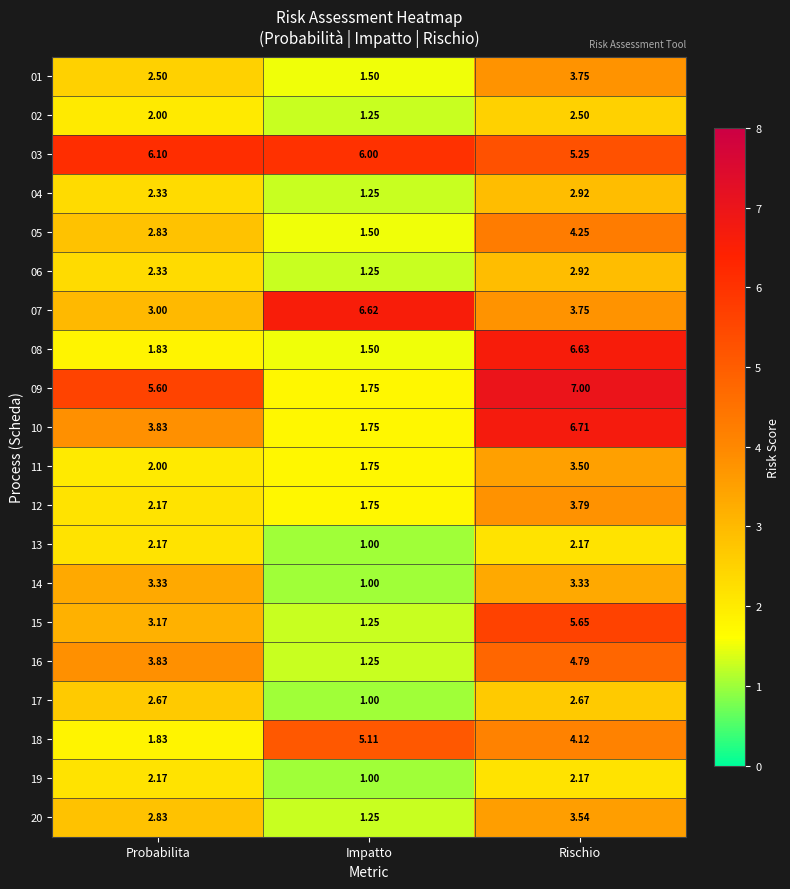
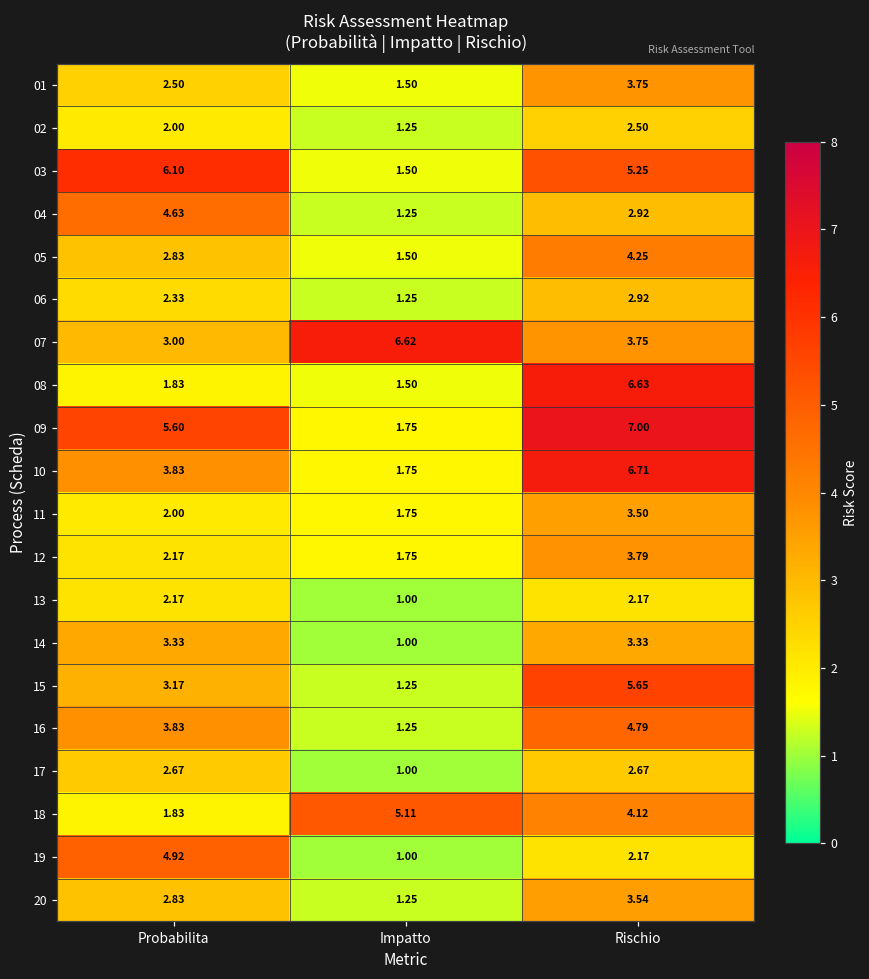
03, Impatto: 6.00 -> 1.50
04, Probabilita: 2.33 -> 4.63
19, Probabilita: 2.17 -> 4.92
